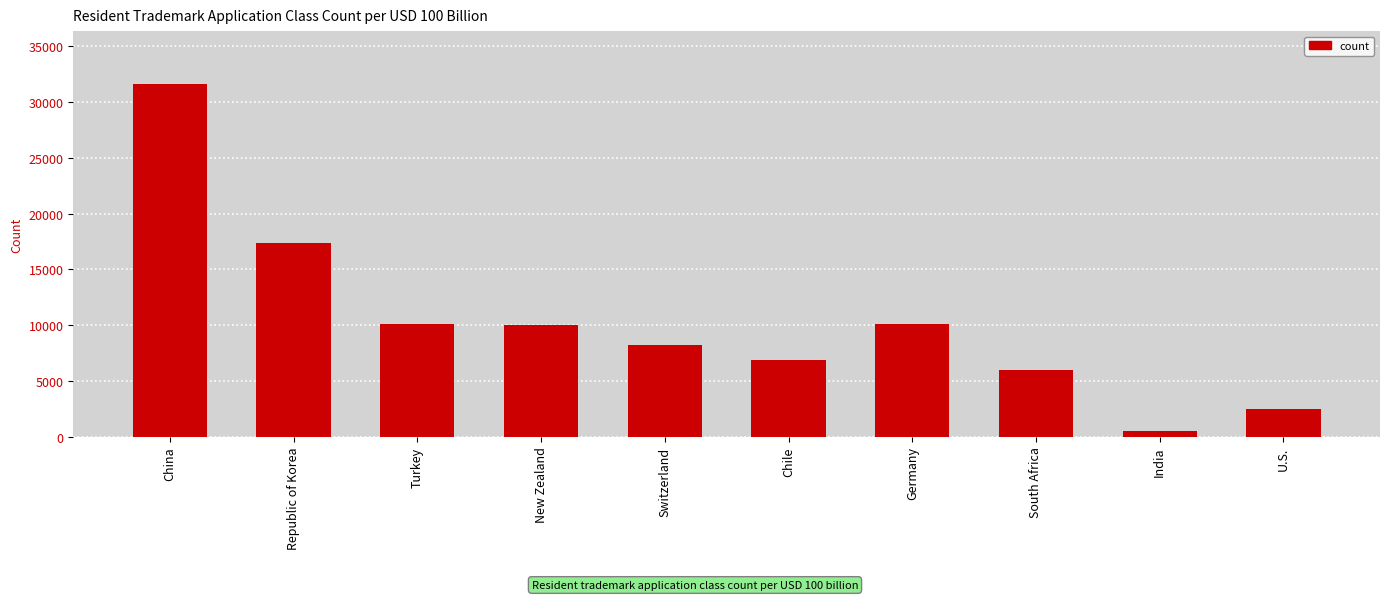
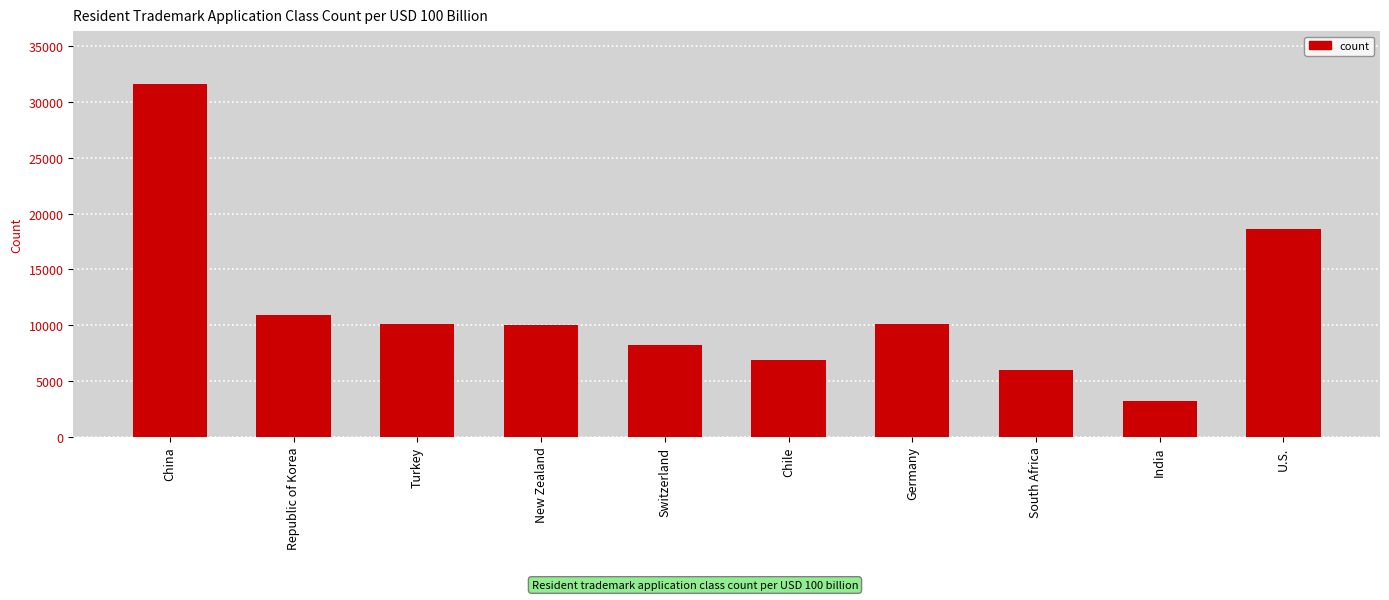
Republic of Korea: 17400 -> 11000
India: 600 -> 3200
U.S.: 2400 -> 18600
